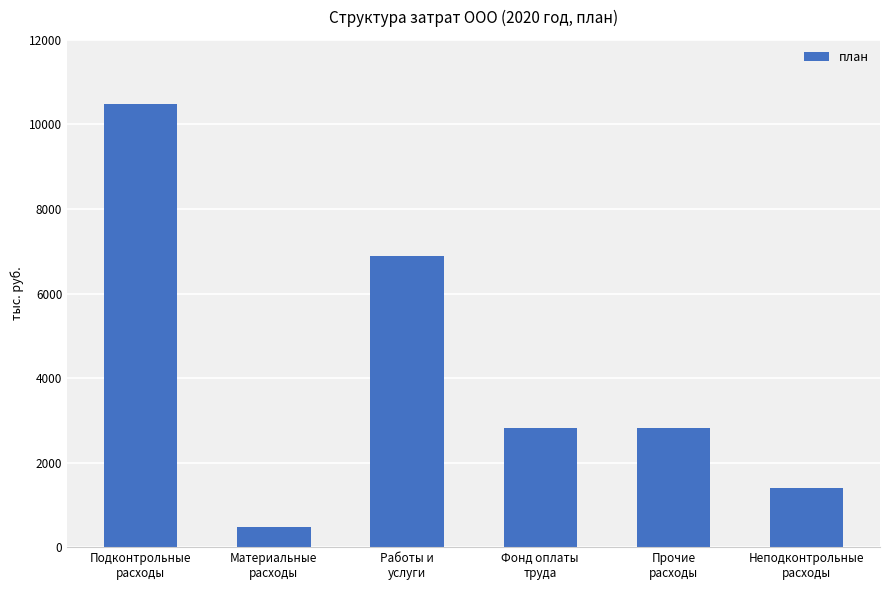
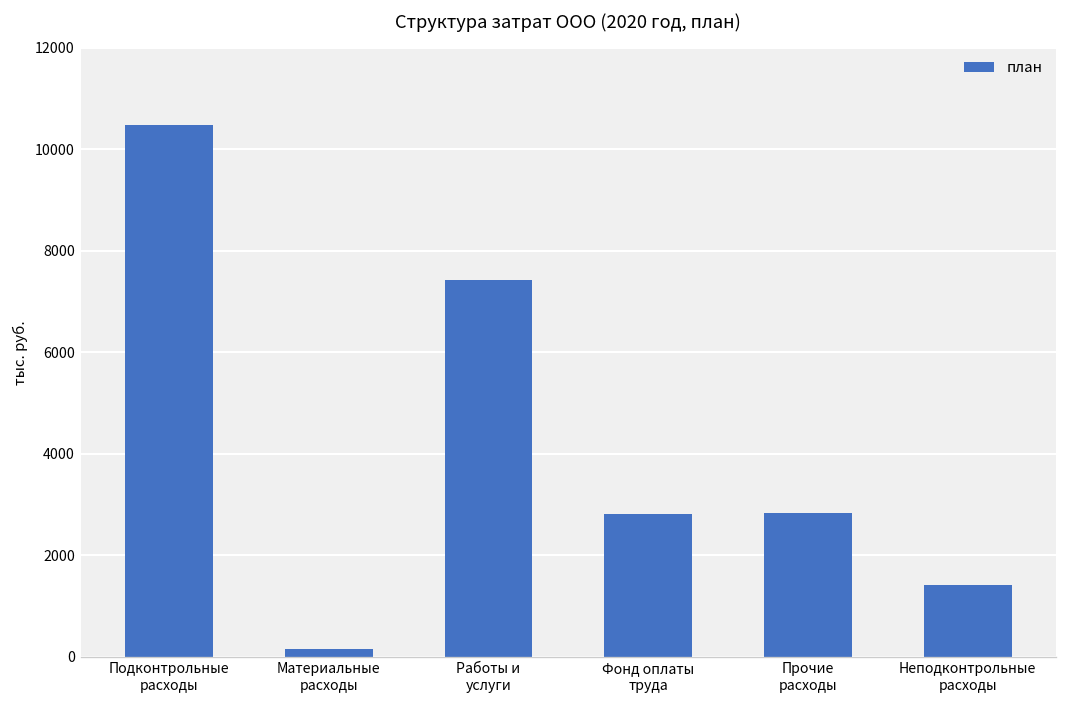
Материальные расходы: 500 -> 100
Работы и услуги: 6900 -> 7400
